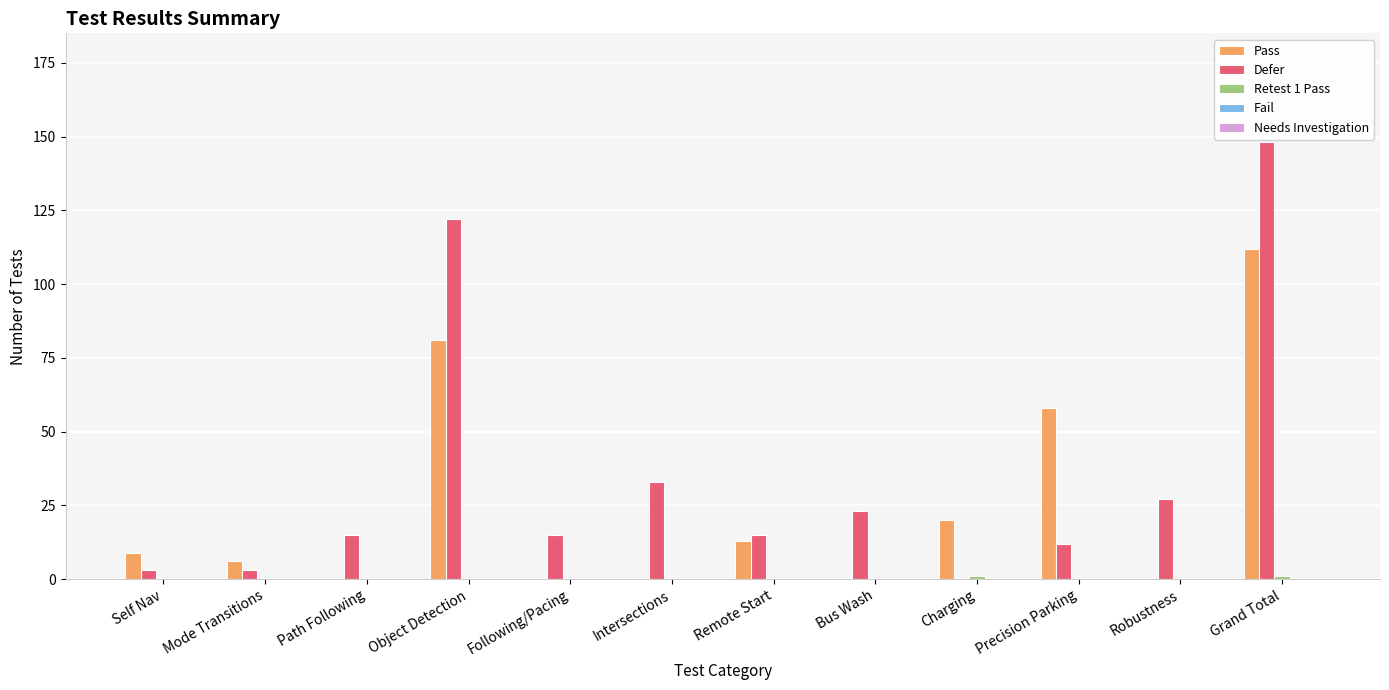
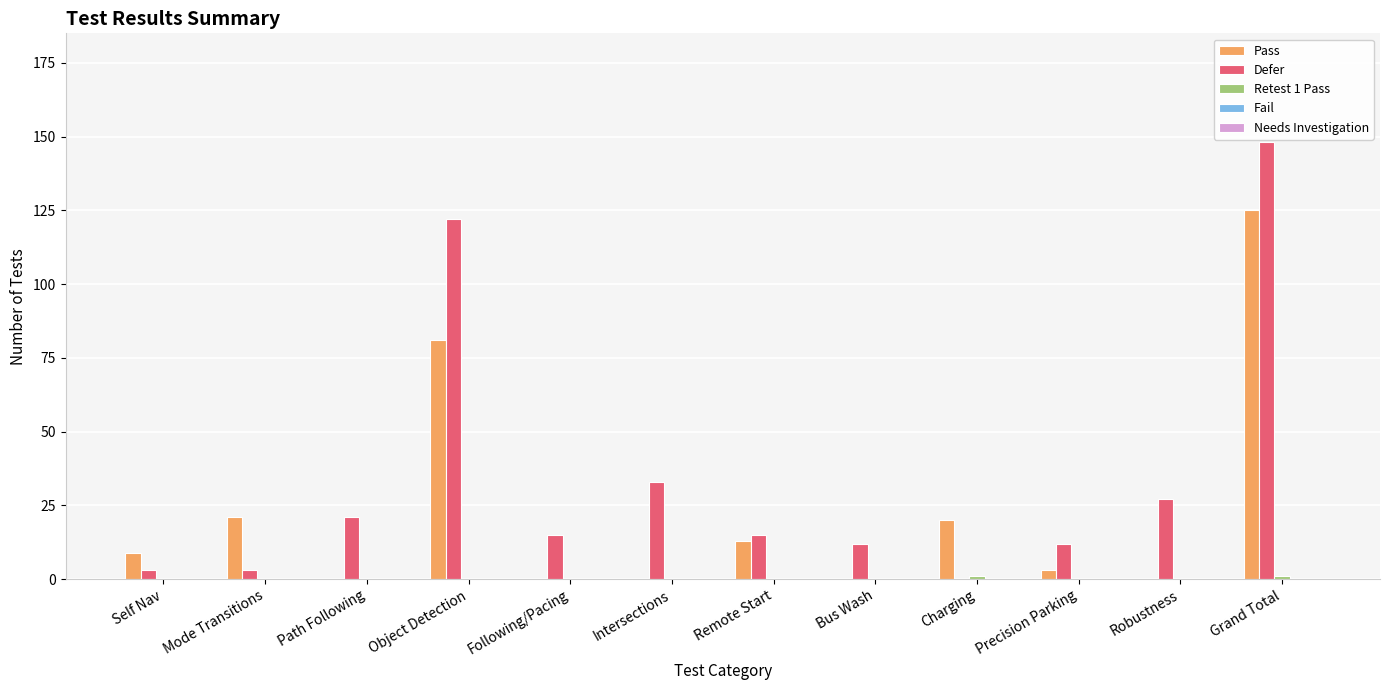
Pass, Mode Transitions: 6 -> 21
Defer, Path Following: 15 -> 21
Defer, Bus Wash: 23 -> 12
Pass, Precision Parking: 58 -> 3
Pass, Grand Total: 112 -> 125
